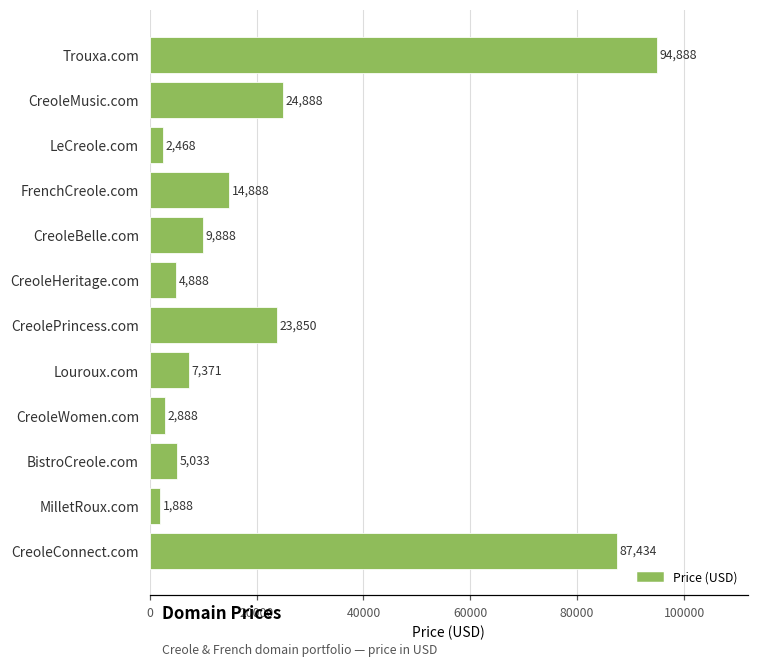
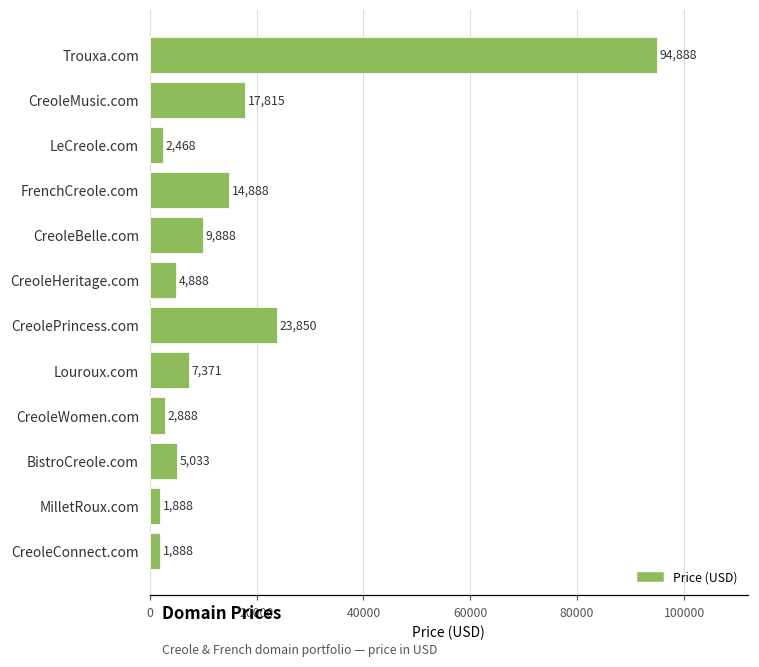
CreoleMusic.com: 24,888 -> 17,815
CreoleConnect.com: 87,434 -> 1,888
